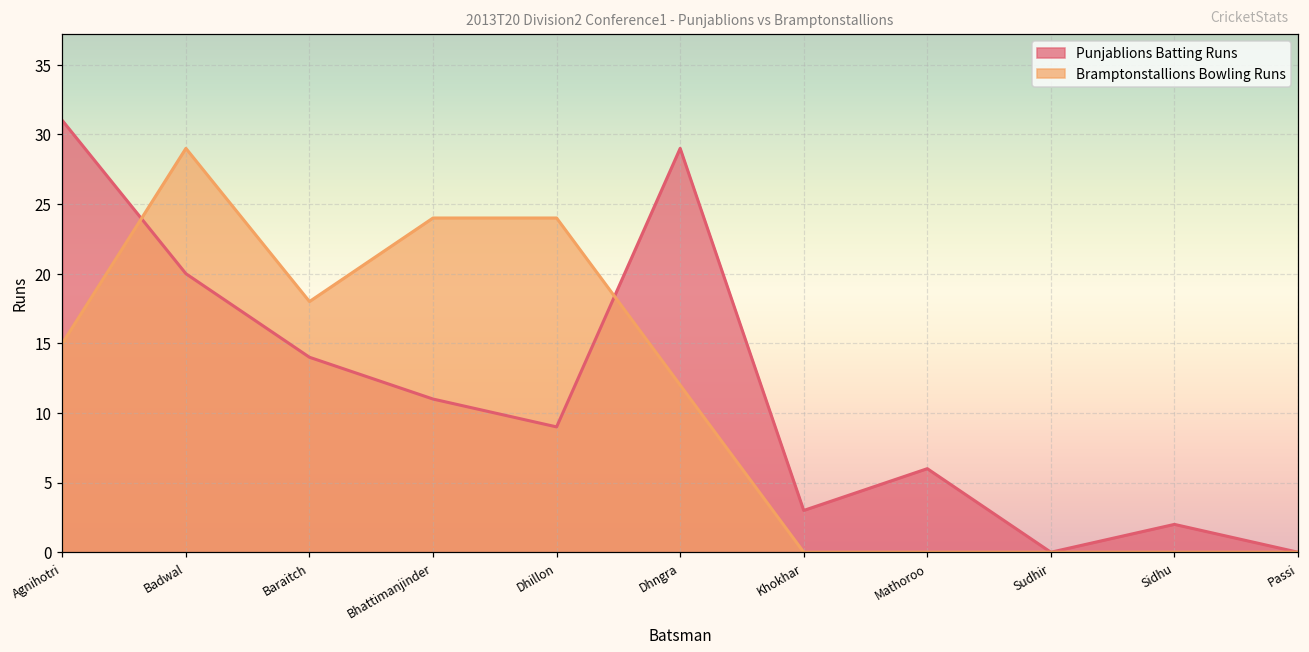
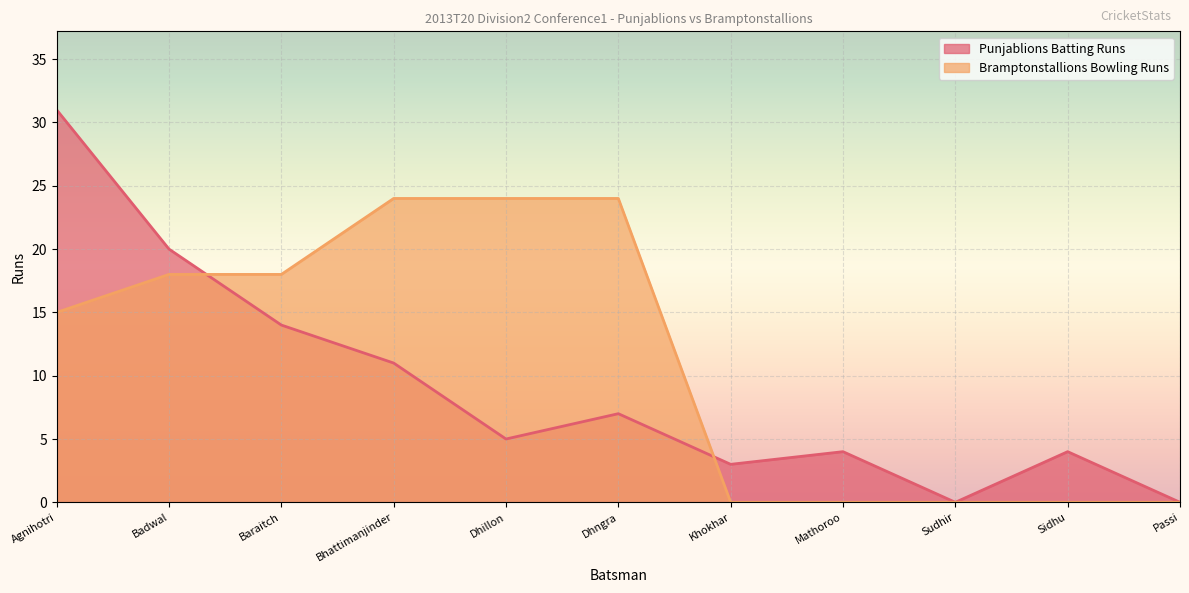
Bramptonstallions Bowling Runs, Badwal: 29 -> 18
Punjablions Batting Runs, Dhillon: 9 -> 5
Punjablions Batting Runs, Dhngra: 29 -> 7
Bramptonstallions Bowling Runs, Dhngra: 12 -> 24
Punjablions Batting Runs, Mathoroo: 6 -> 4
Punjablions Batting Runs, Sidhu: 2 -> 4
